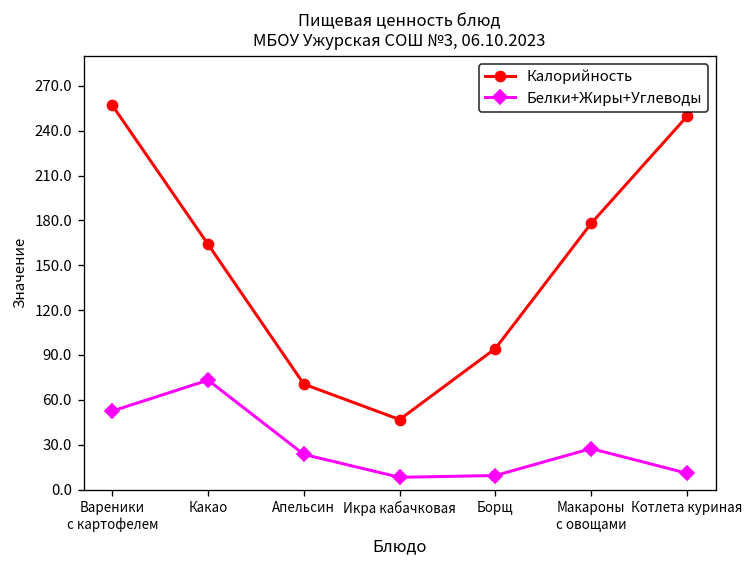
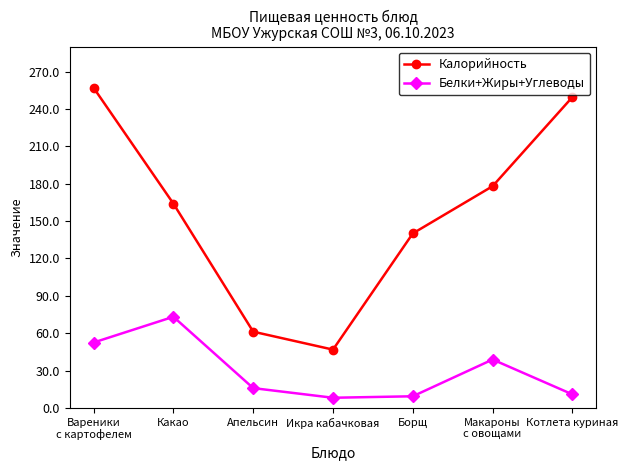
Калорийность, Апельсин: 71 -> 61
Белки+Жиры+Углеводы, Апельсин: 24 -> 16
Калорийность, Борщ: 94 -> 140
Белки+Жиры+Углеводы, Макароны с овощами: 27 -> 39
